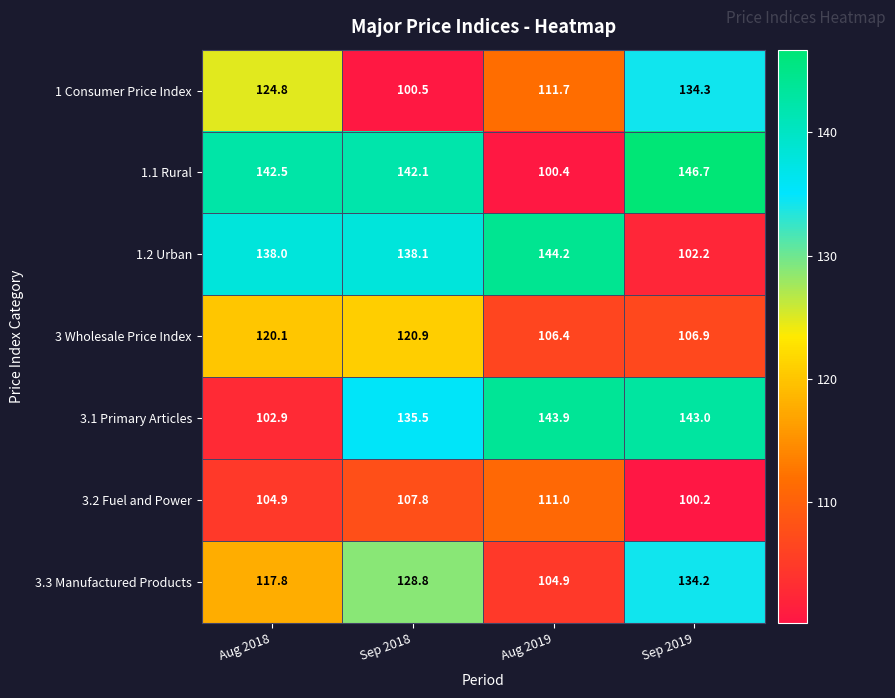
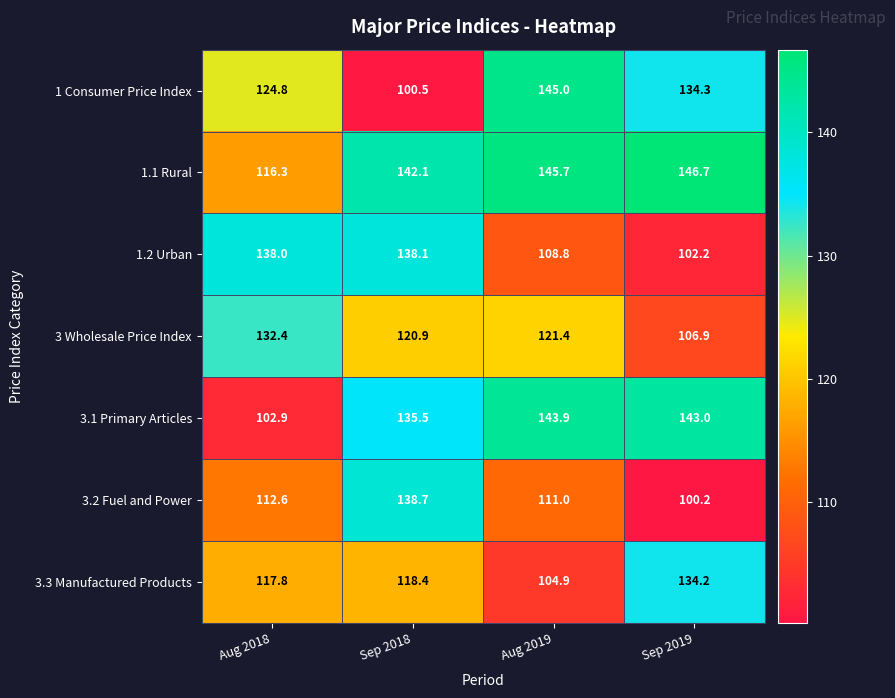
1 Consumer Price Index, Aug 2019: 111.7 -> 145.0
1.1 Rural, Aug 2018: 142.5 -> 116.3
1.1 Rural, Aug 2019: 100.4 -> 145.7
1.2 Urban, Aug 2019: 144.2 -> 108.8
3 Wholesale Price Index, Aug 2018: 120.1 -> 132.4
3 Wholesale Price Index, Aug 2019: 106.4 -> 121.4
3.2 Fuel and Power, Aug 2018: 104.9 -> 112.6
3.2 Fuel and Power, Sep 2018: 107.8 -> 138.7
3.3 Manufactured Products, Sep 2018: 128.8 -> 118.4
